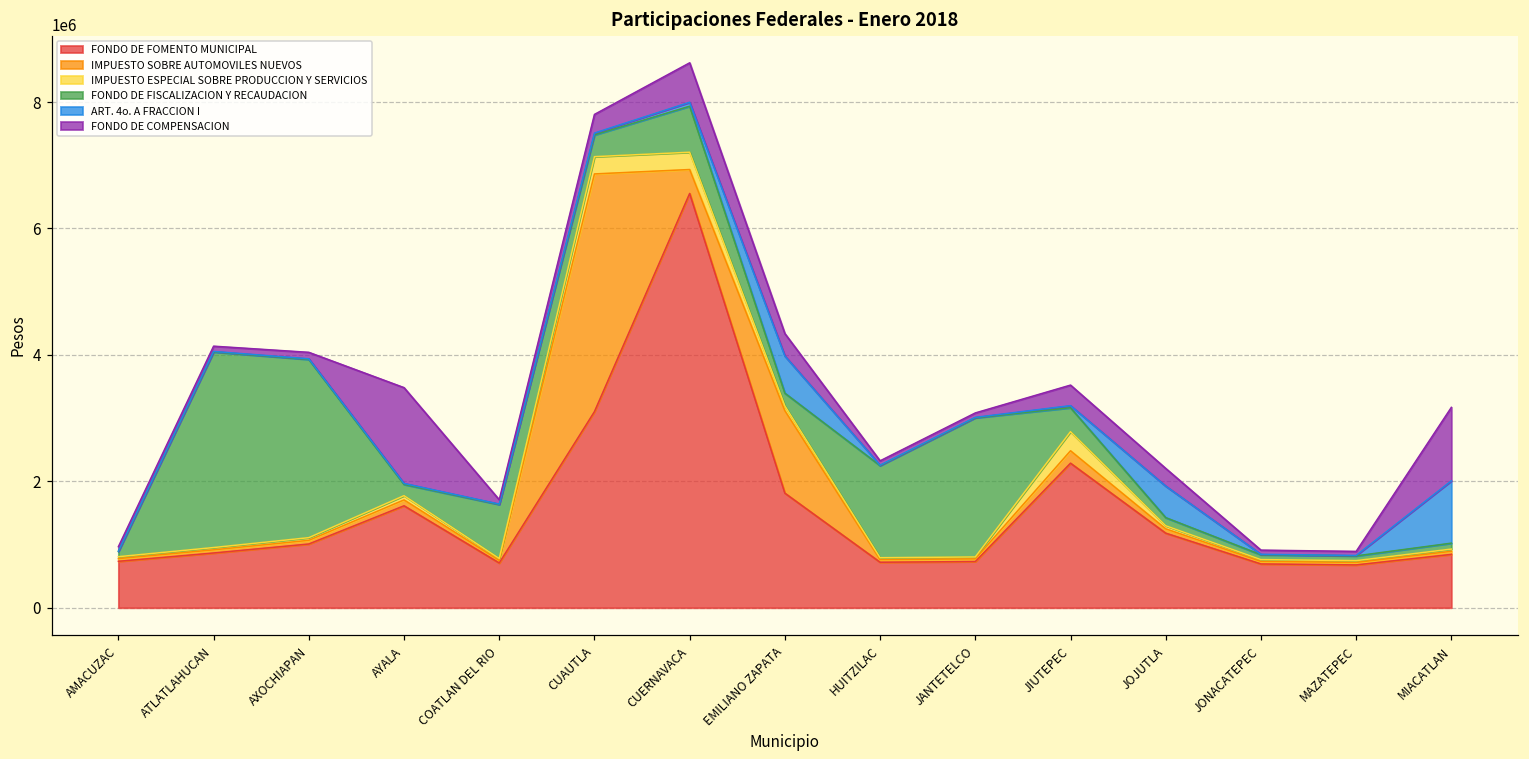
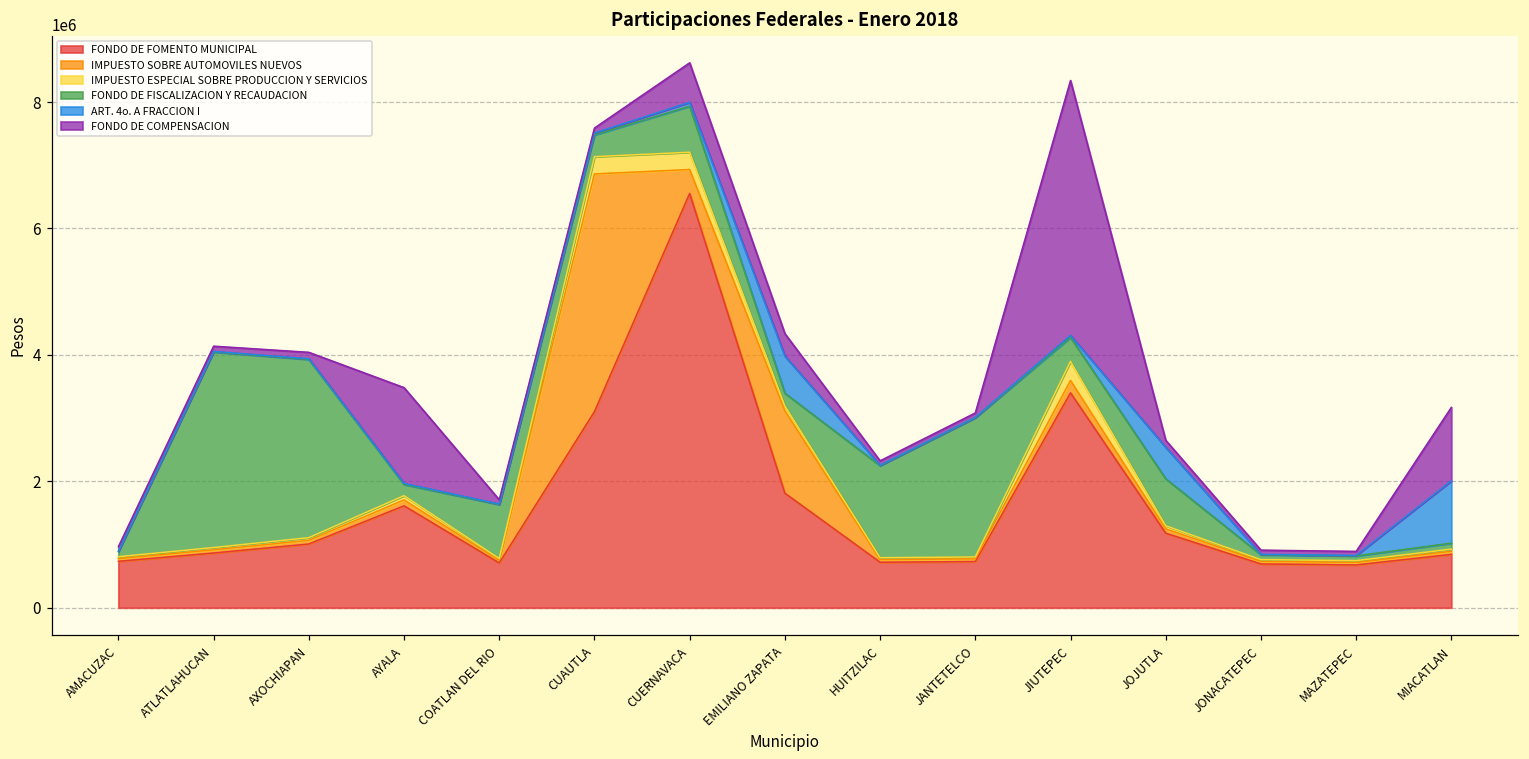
FONDO DE COMPENSACION, CUAUTLA: 300000 -> 100000
FONDO DE FOMENTO MUNICIPAL, JIUTEPEC: 2300000 -> 3400000
FONDO DE COMPENSACION, JIUTEPEC: 300000 -> 4000000
FONDO DE FISCALIZACION Y RECAUDACION, JOJUTLA: 100000 -> 700000
FONDO DE COMPENSACION, JOJUTLA: 300000 -> 100000
